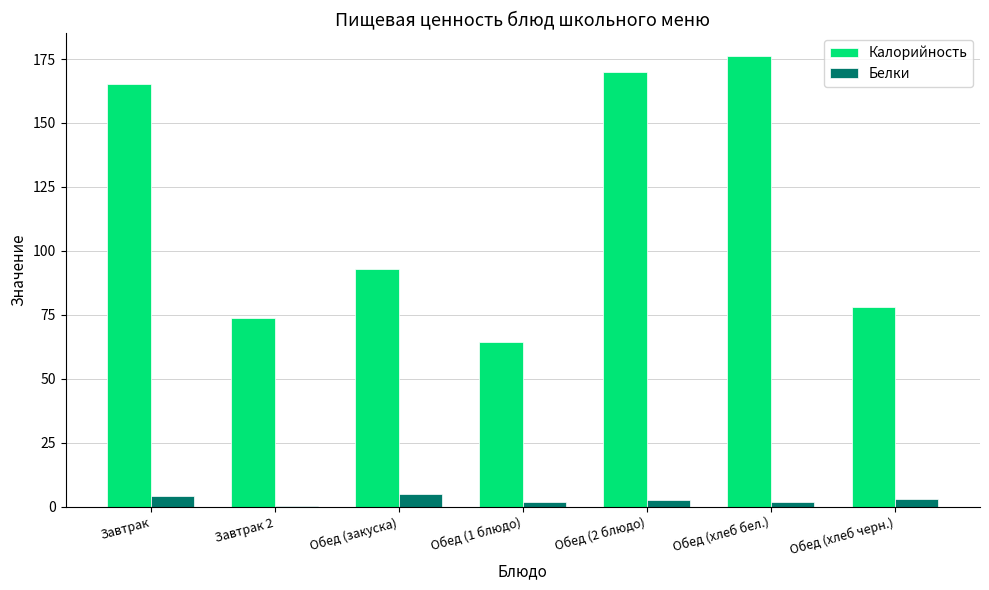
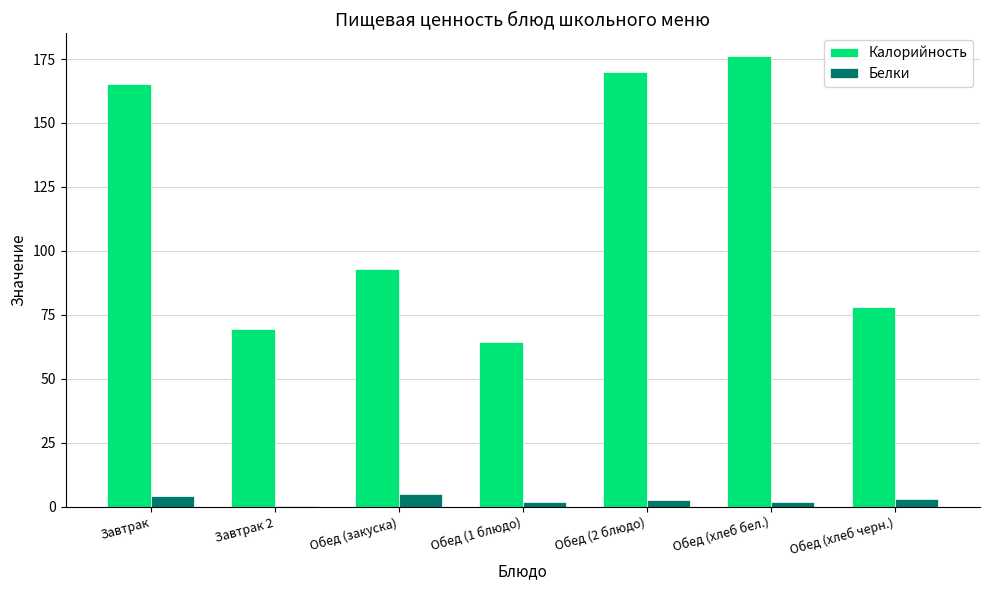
Калорийность, Завтрак 2: 74 -> 70
